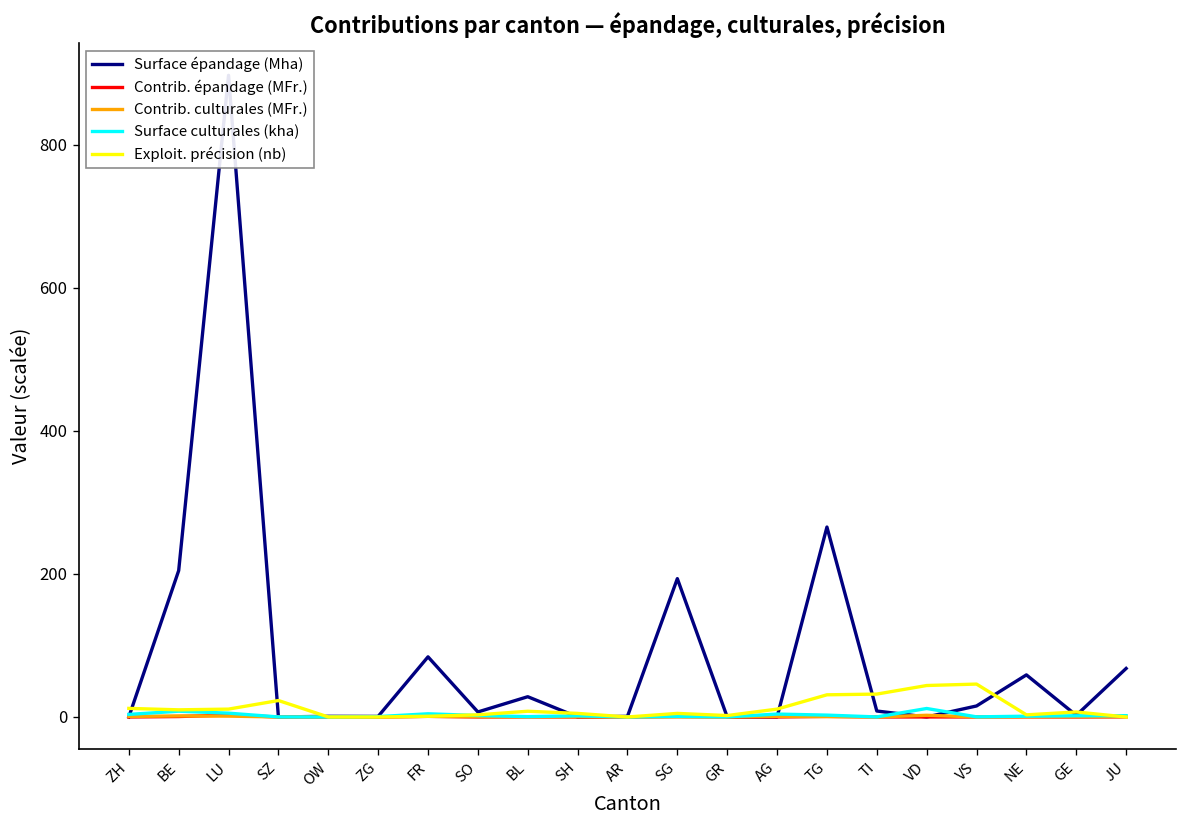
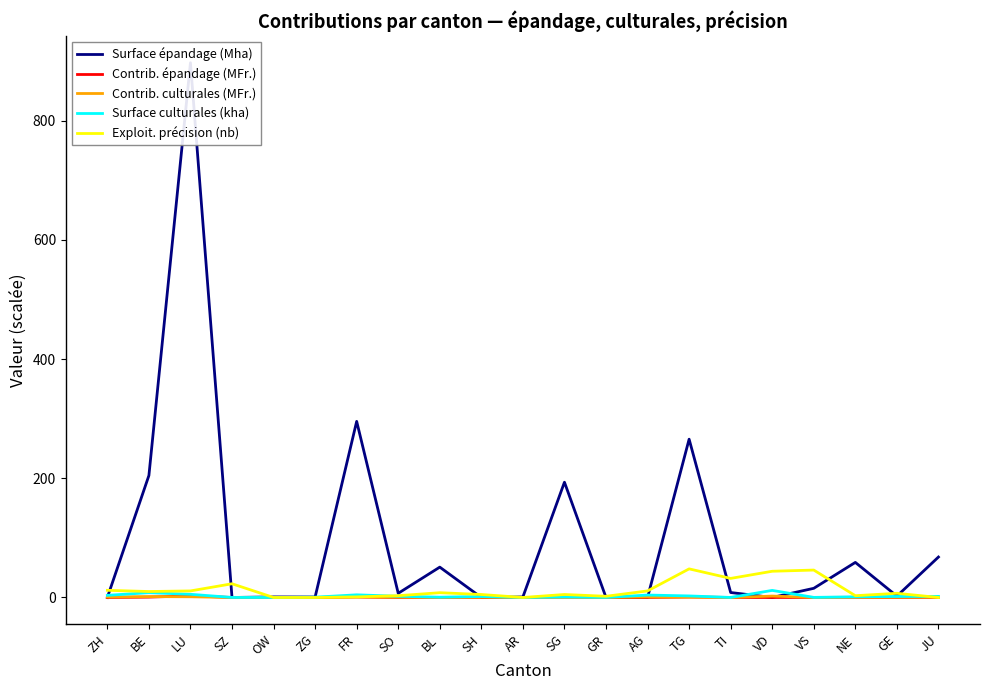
Surface épandage (Mha), FR: 80 -> 300
Surface épandage (Mha), BL: 30 -> 50
Exploit. précision (nb), TG: 30 -> 50
